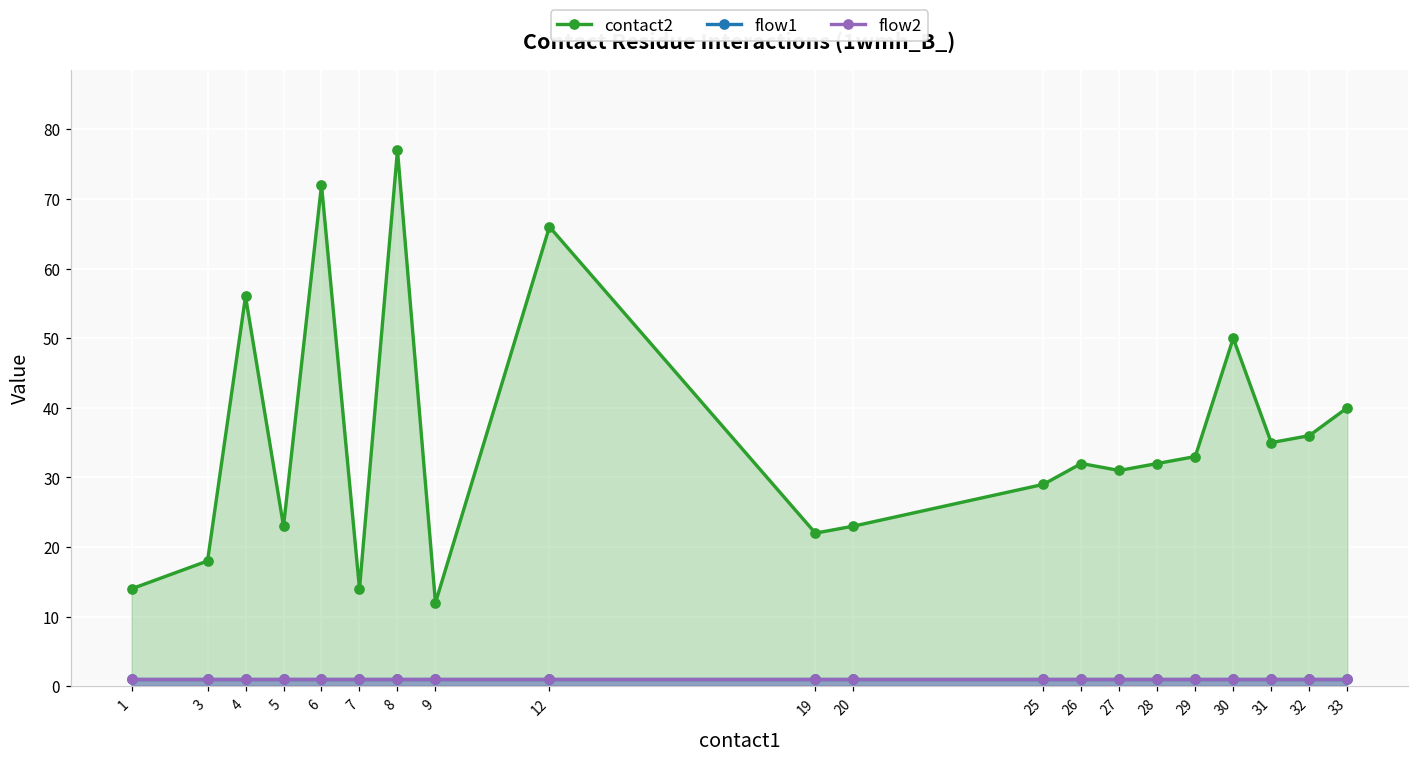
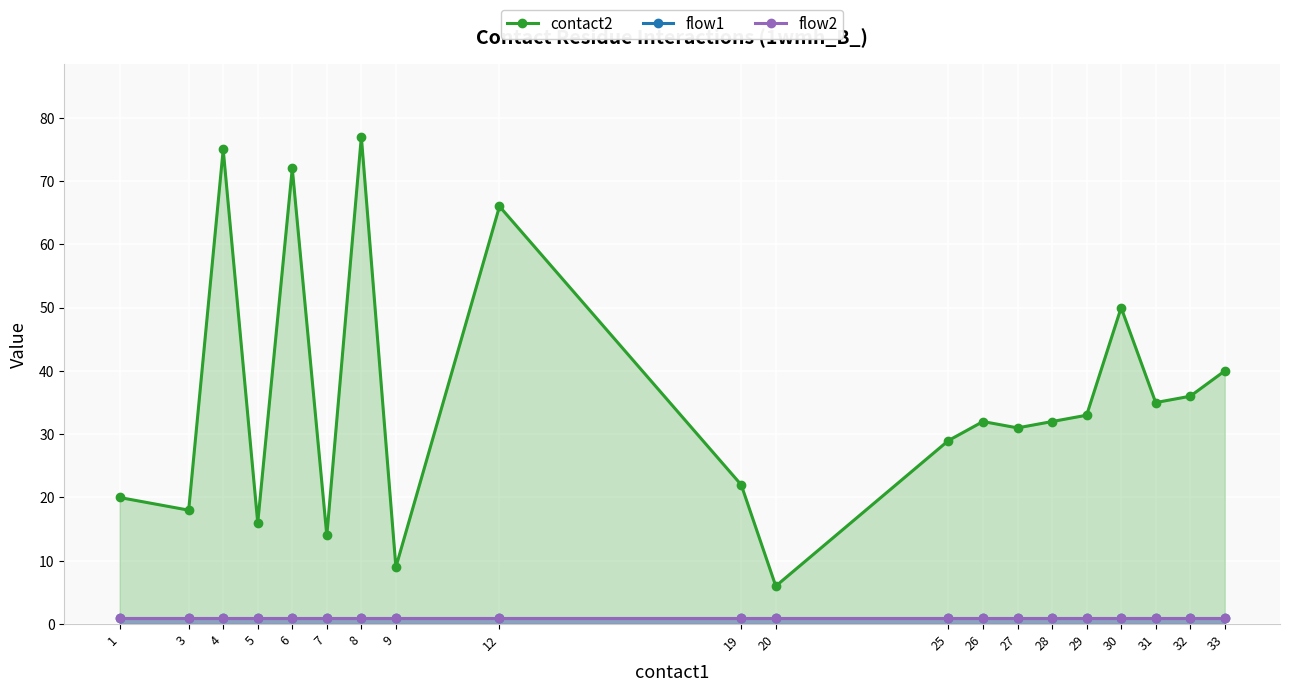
contact2, 1: 14 -> 20
contact2, 4: 56 -> 75
contact2, 5: 23 -> 16
contact2, 9: 12 -> 9
contact2, 20: 23 -> 6
